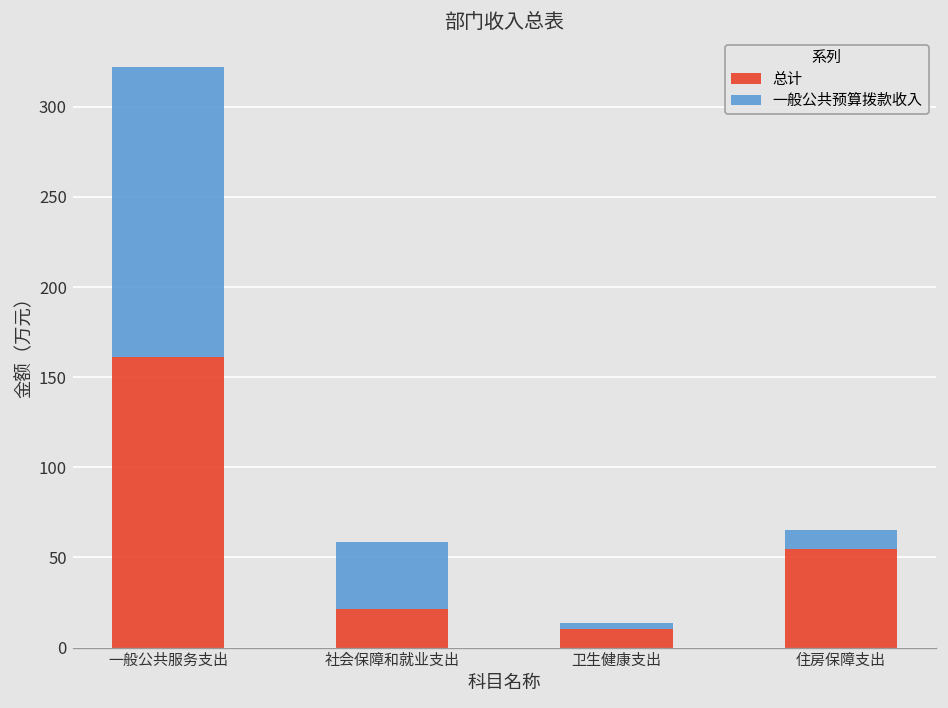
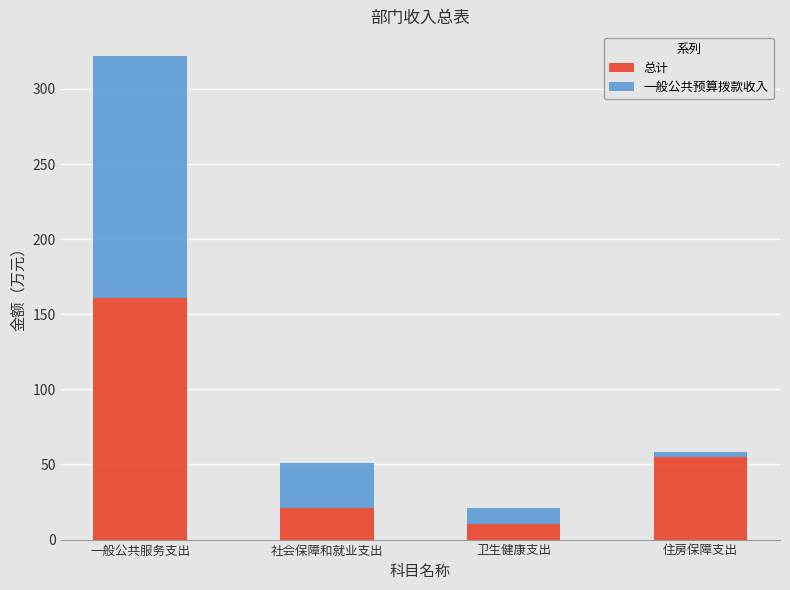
一般公共预算拨款收入, 社会保障和就业支出: 37 -> 30
一般公共预算拨款收入, 卫生健康支出: 3 -> 10
一般公共预算拨款收入, 住房保障支出: 10 -> 4
